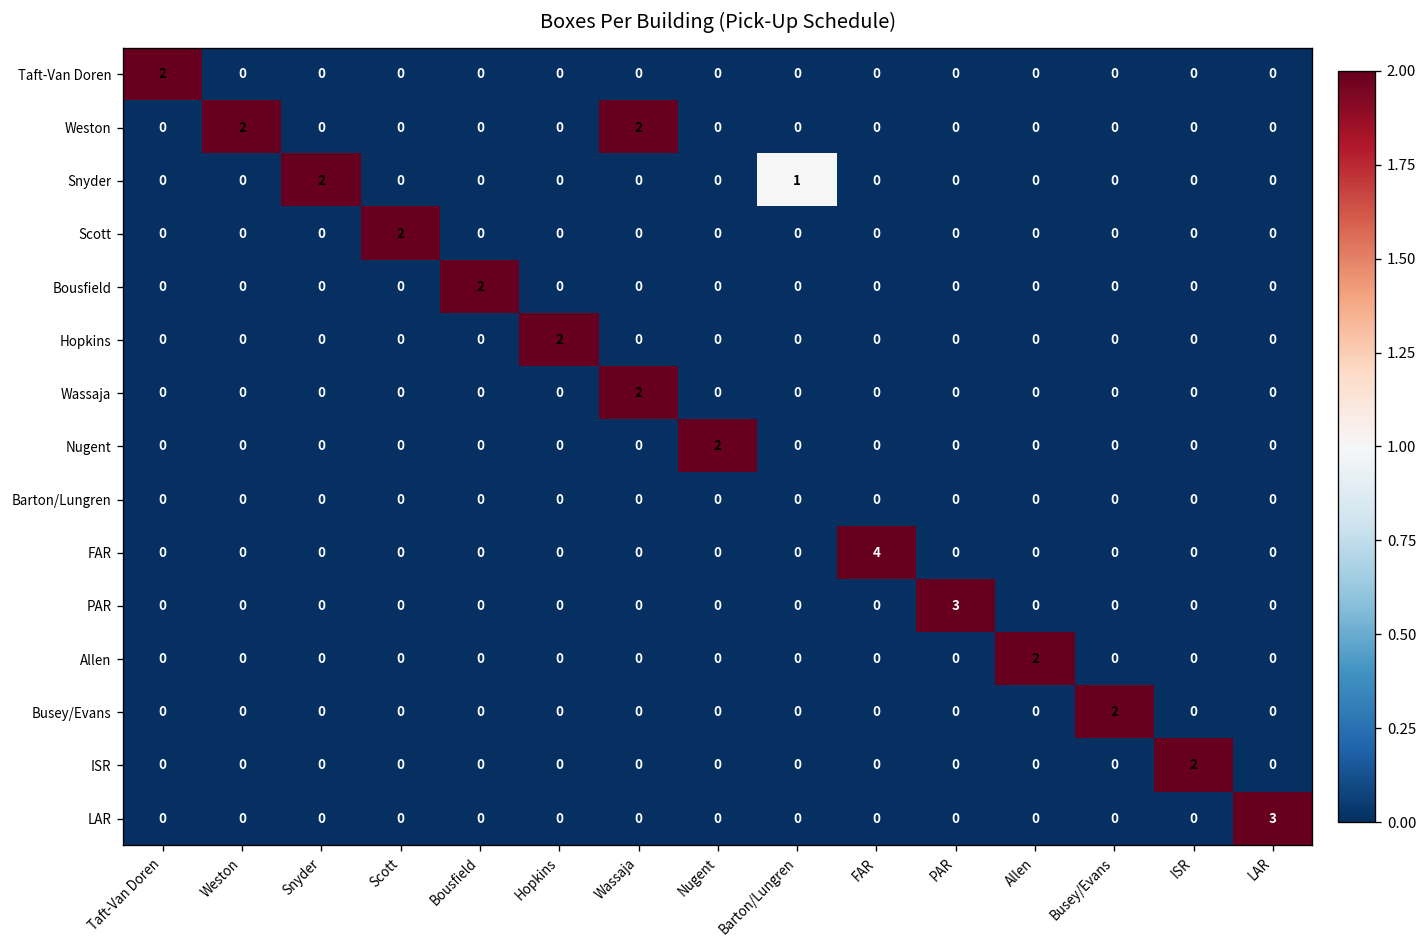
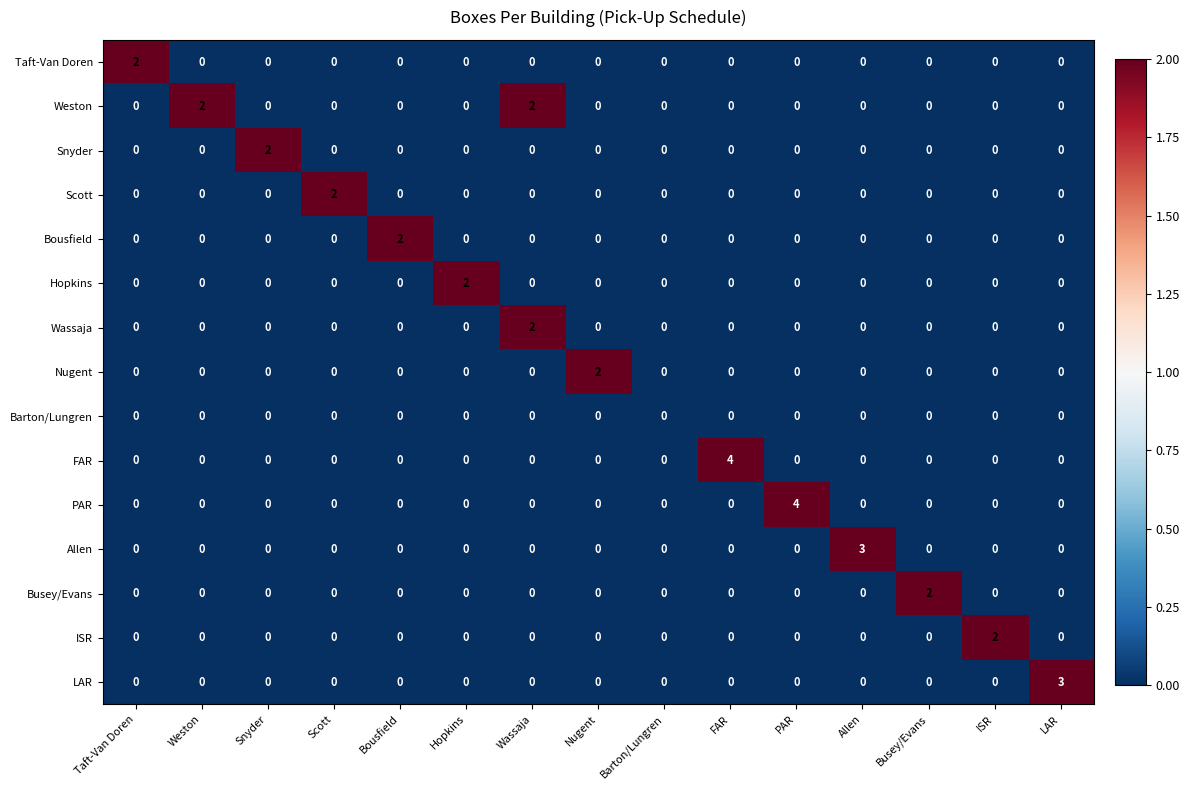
Snyder, Barton/Lungren: 1 -> 0
PAR, PAR: 3 -> 4
Allen, Allen: 2 -> 3
